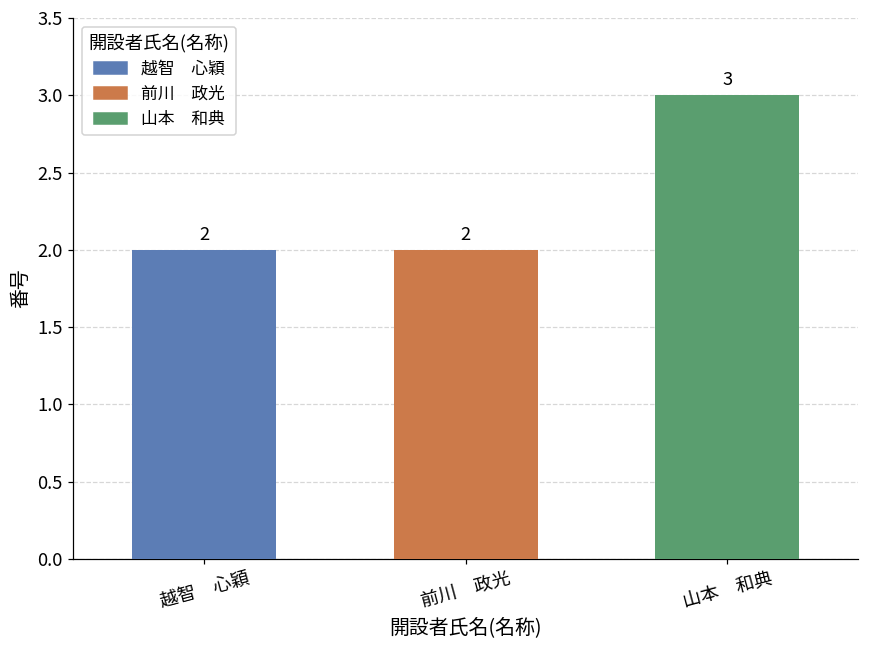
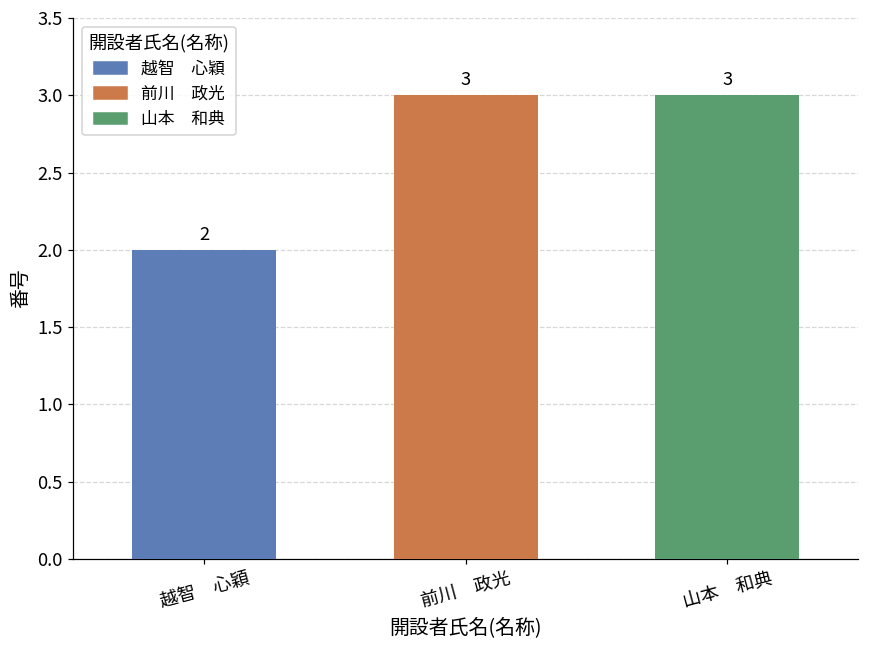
前川 政光: 2 -> 3
